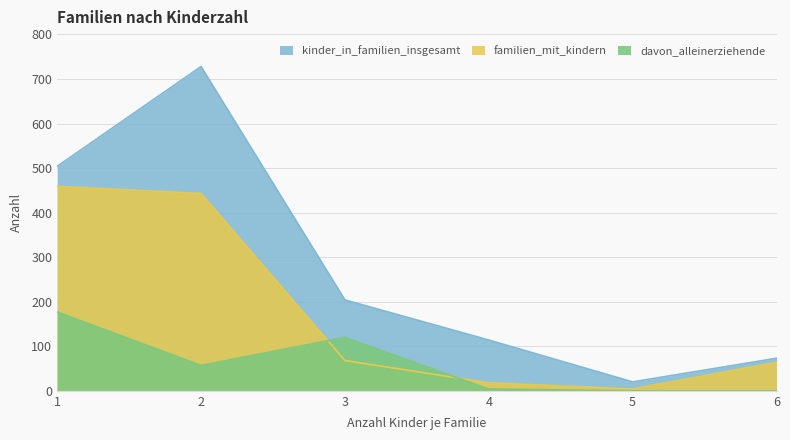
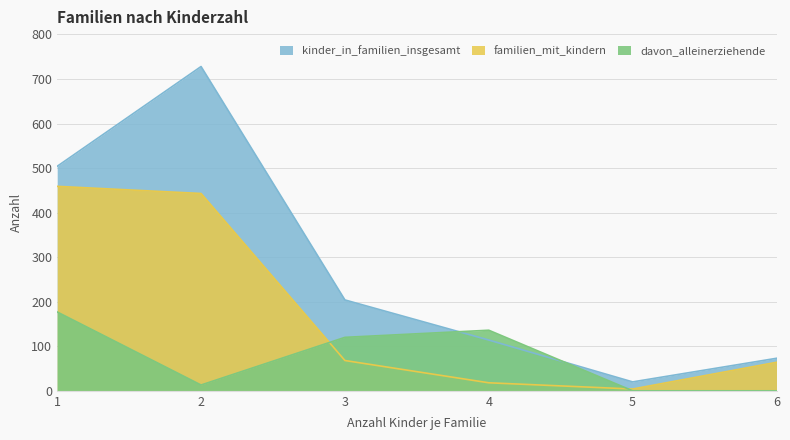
davon_alleinerziehende, 2: 60 -> 10
davon_alleinerziehende, 4: 0 -> 140
